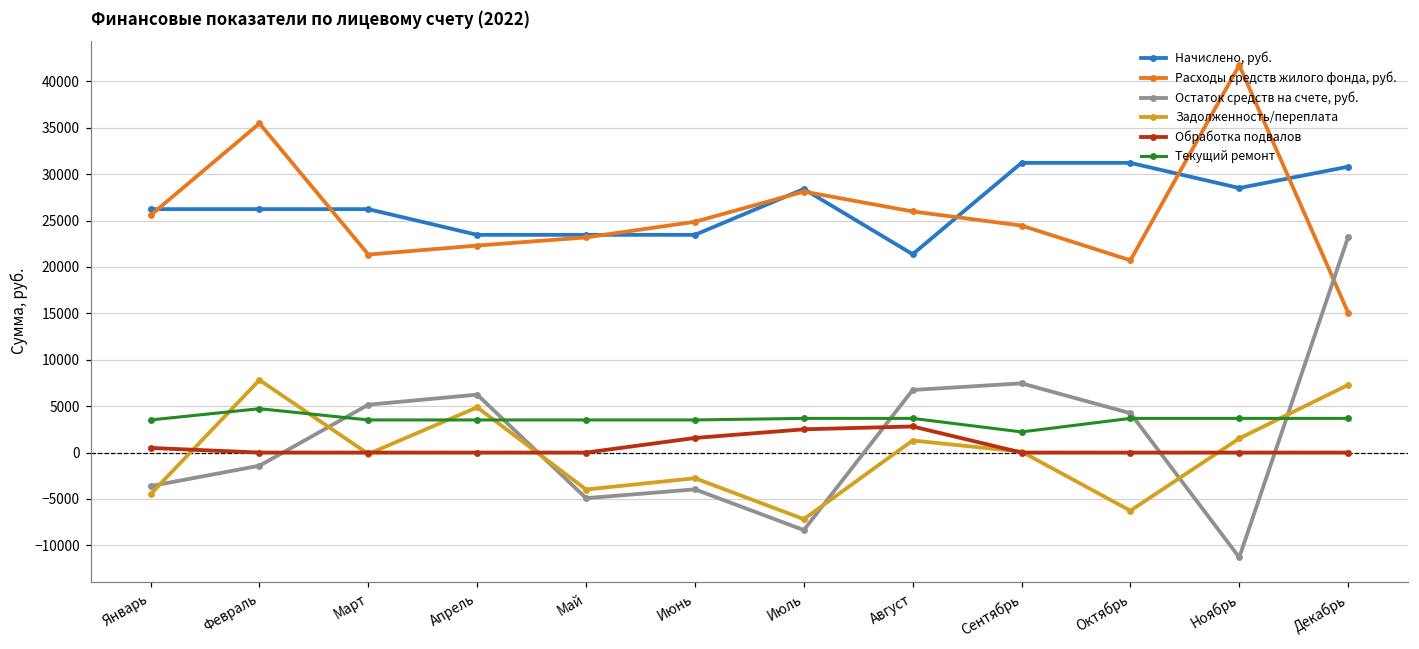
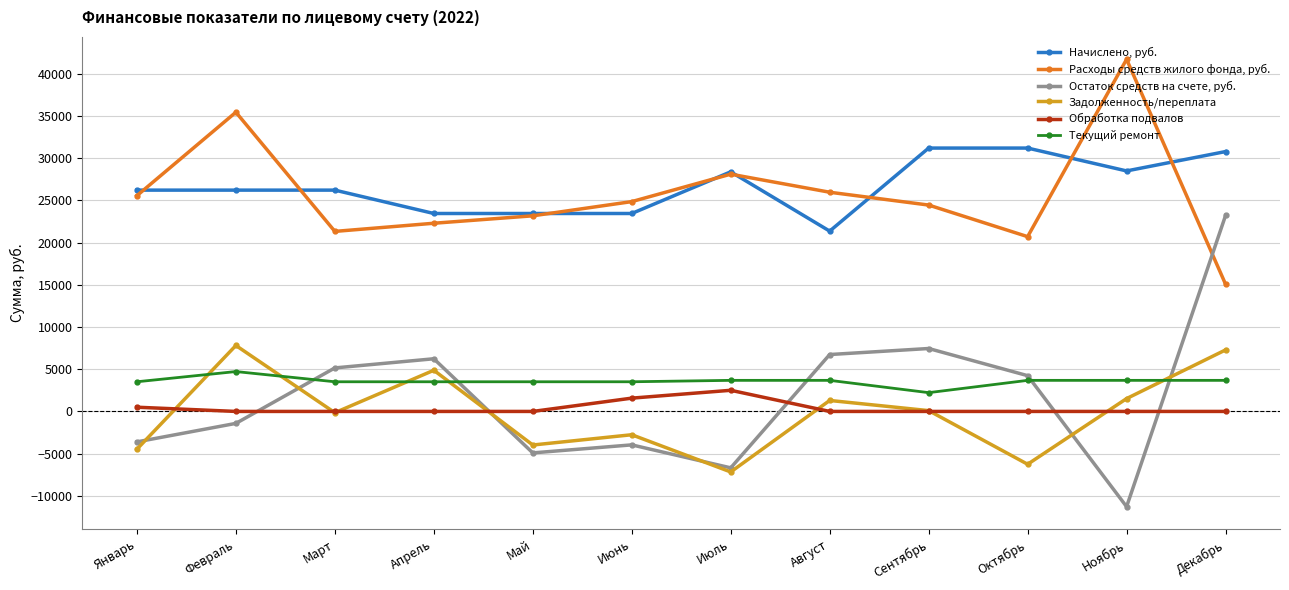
Остаток средств на счете, руб., Июль: -8000 -> -7000
Обработка подвалов, Август: 3000 -> 0
